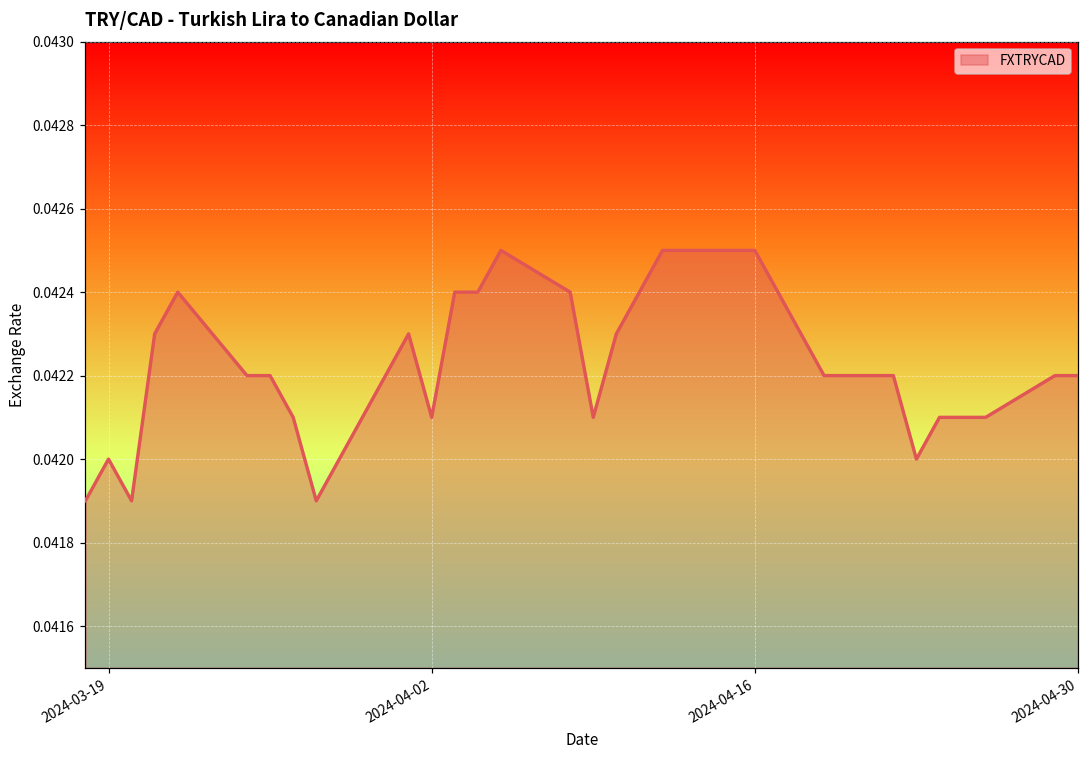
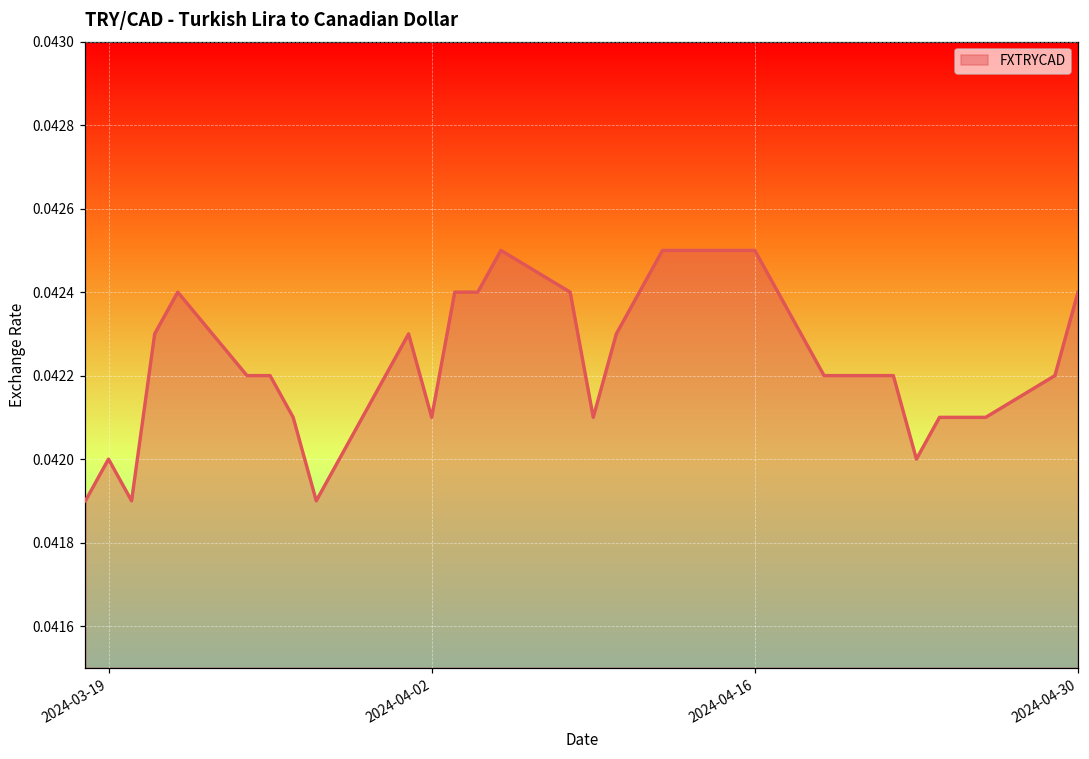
2024-04-30: 0.0422 -> 0.0424
